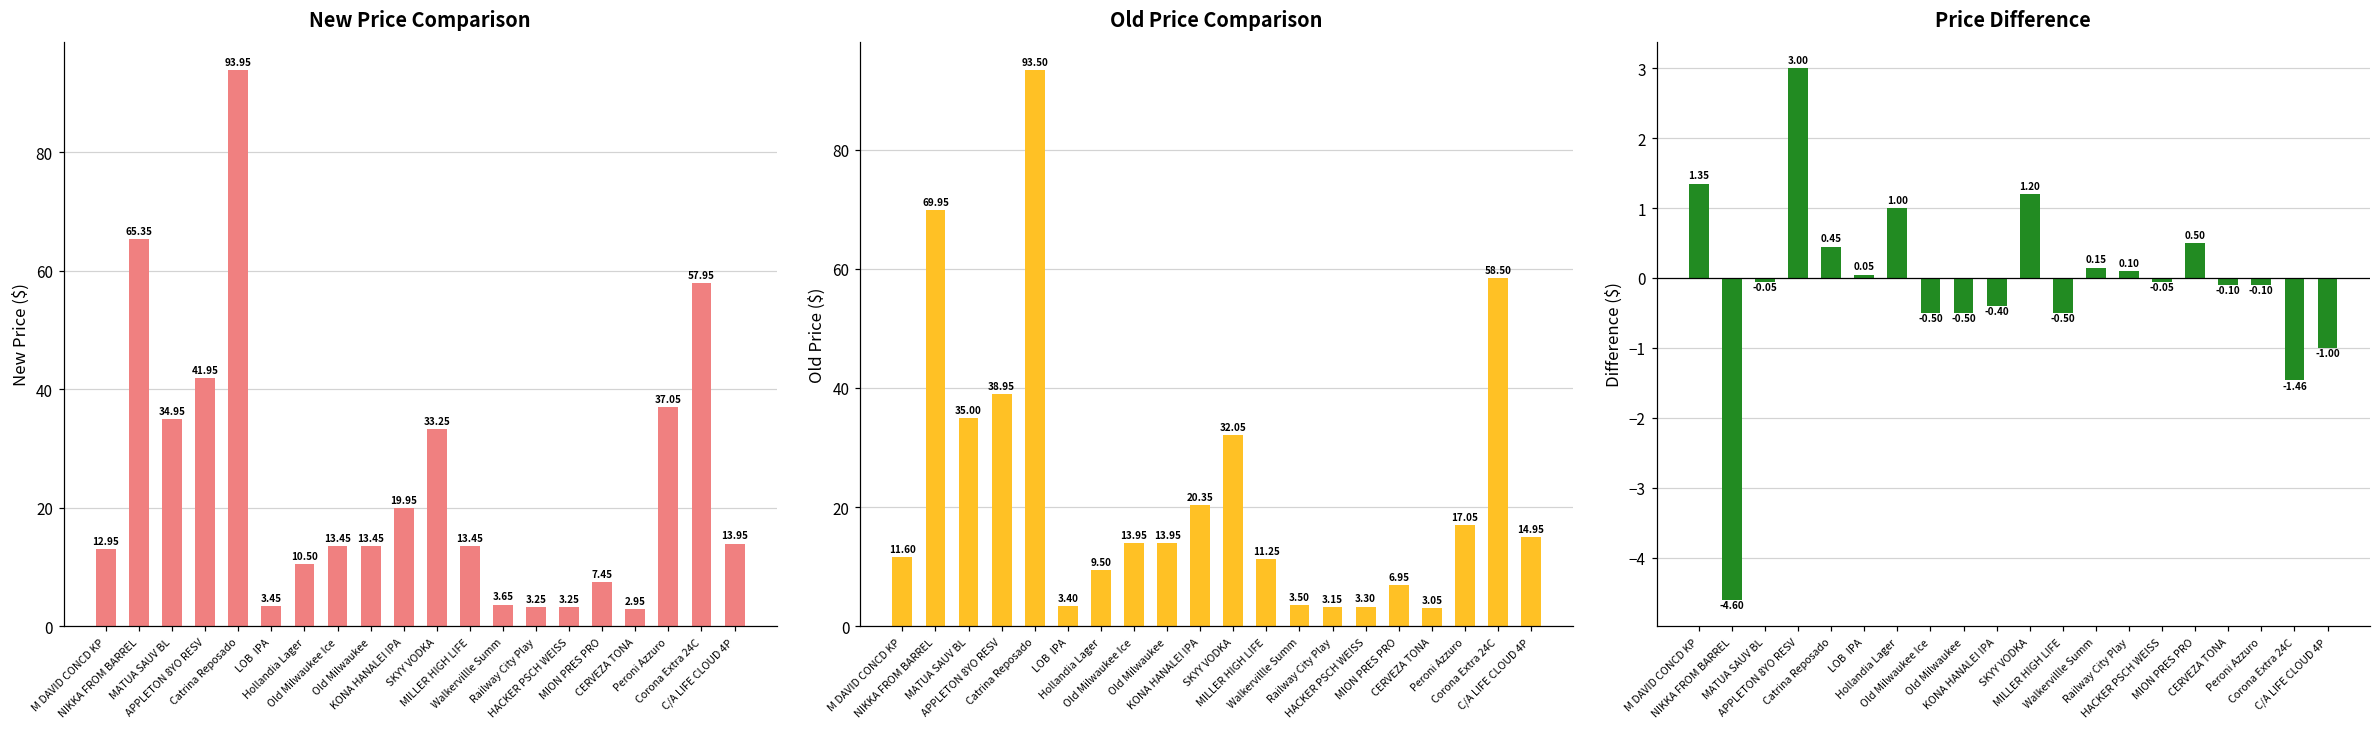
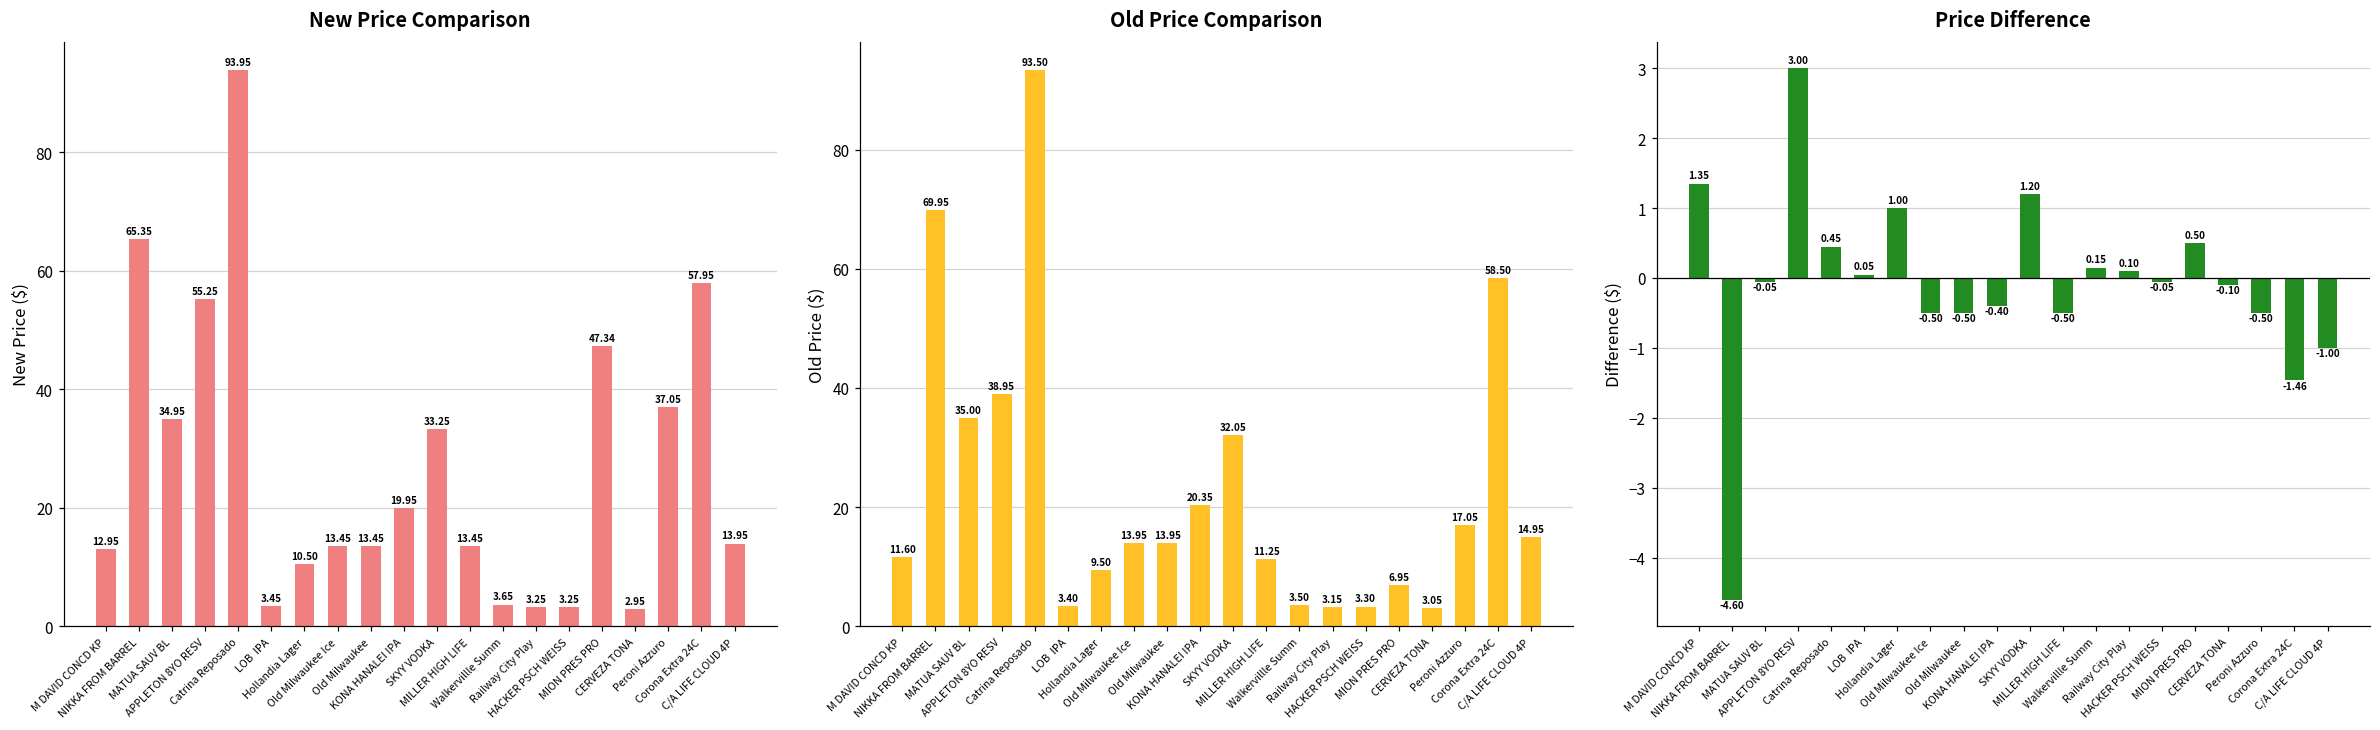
New Price Comparison, APPLETON 8YO RESV: 41.95 -> 55.25
New Price Comparison, MION PRES PRO: 7.45 -> 47.34
Price Difference, Peroni Azzuro: -0.10 -> -0.50
